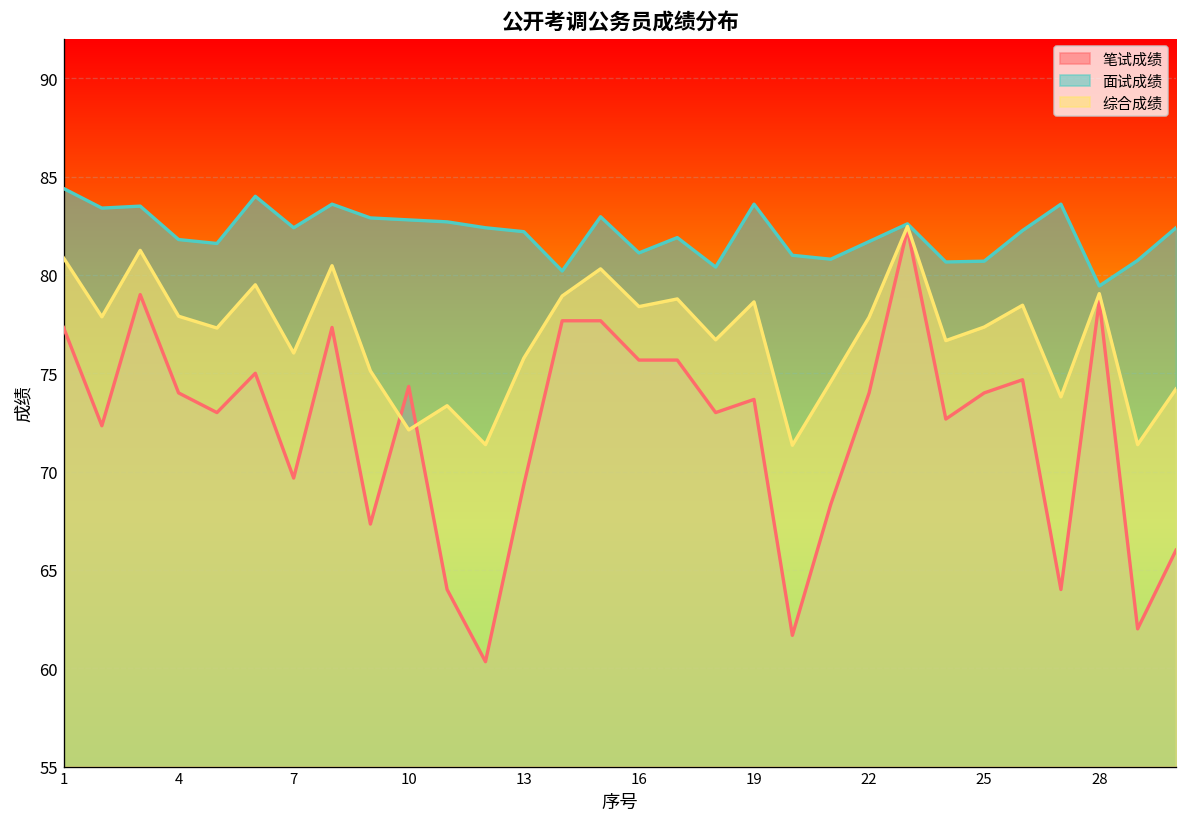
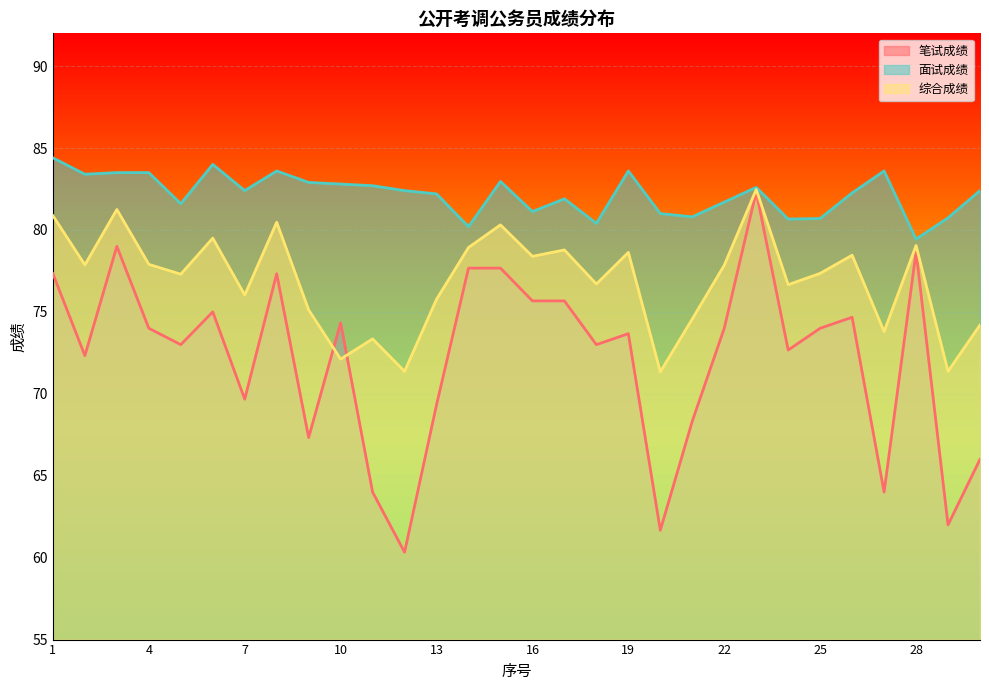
面试成绩, 4: 81.8 -> 83.5
